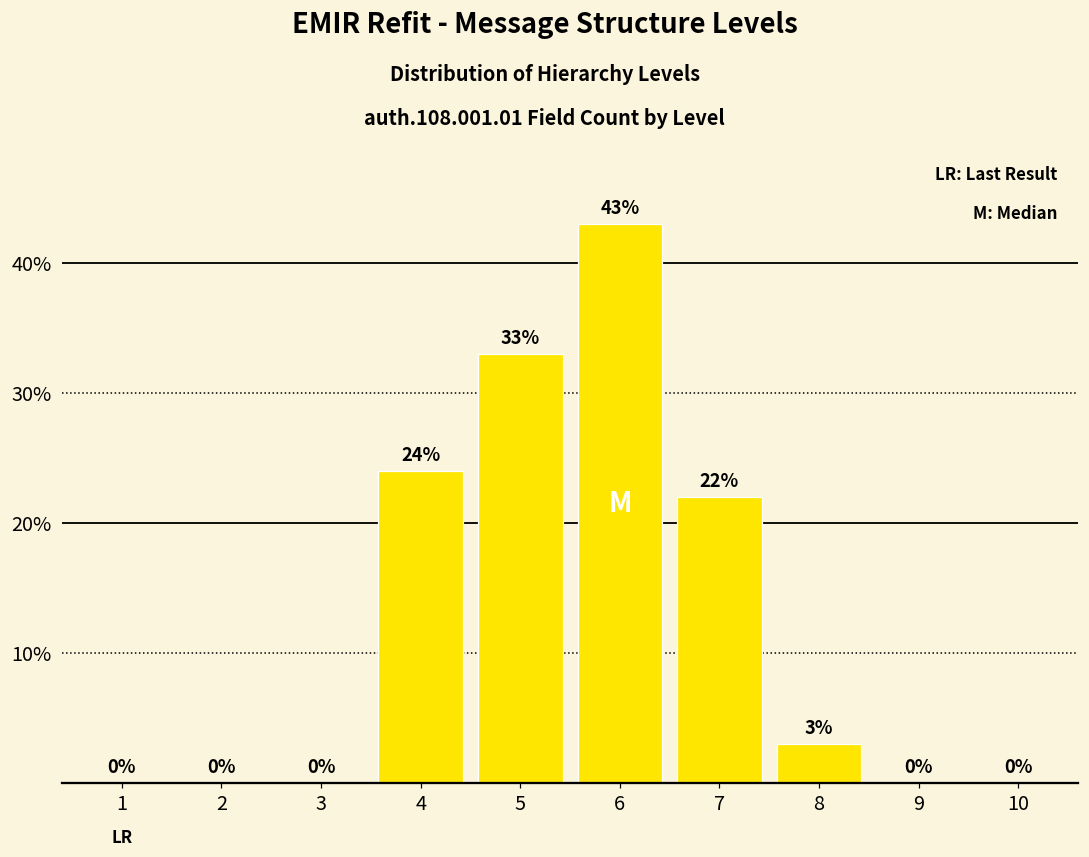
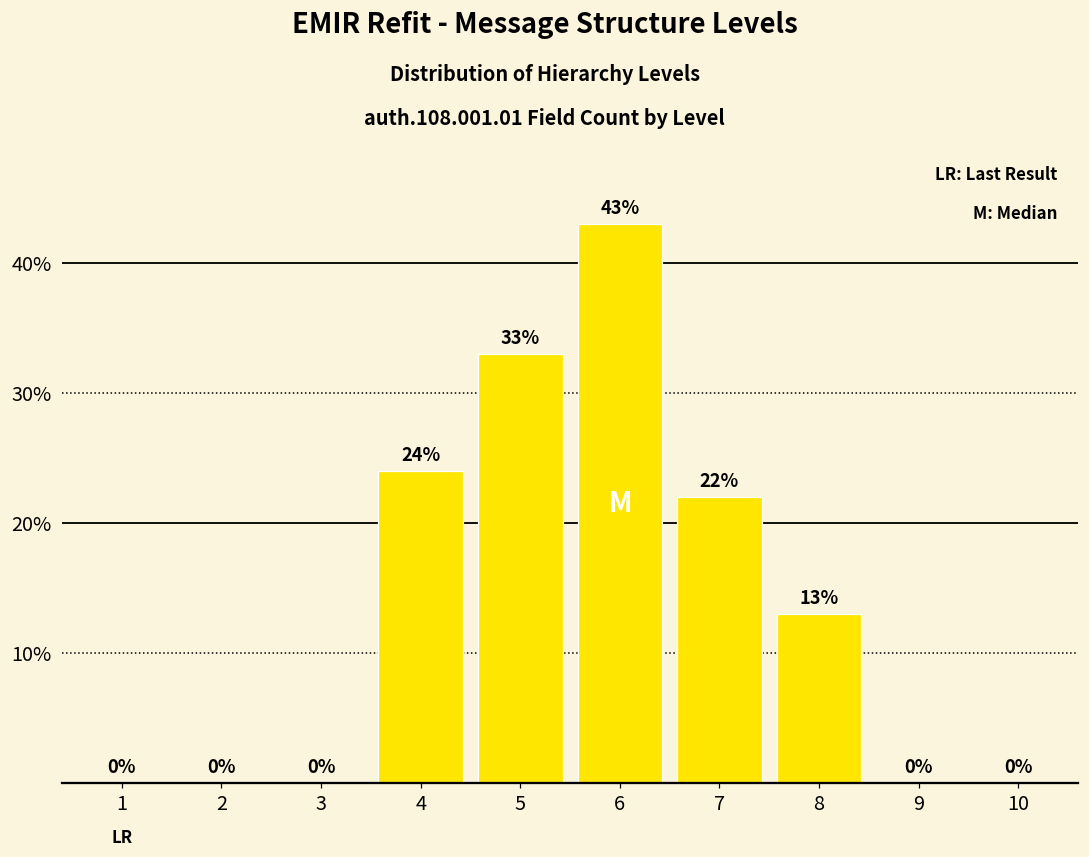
8: 3% -> 13%
